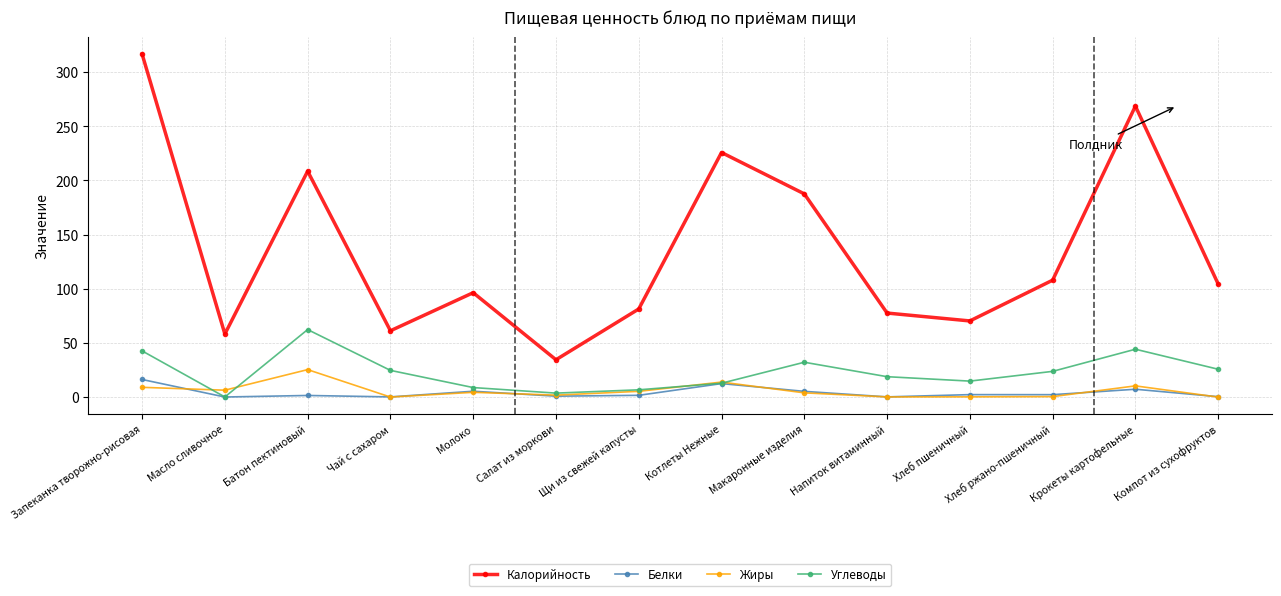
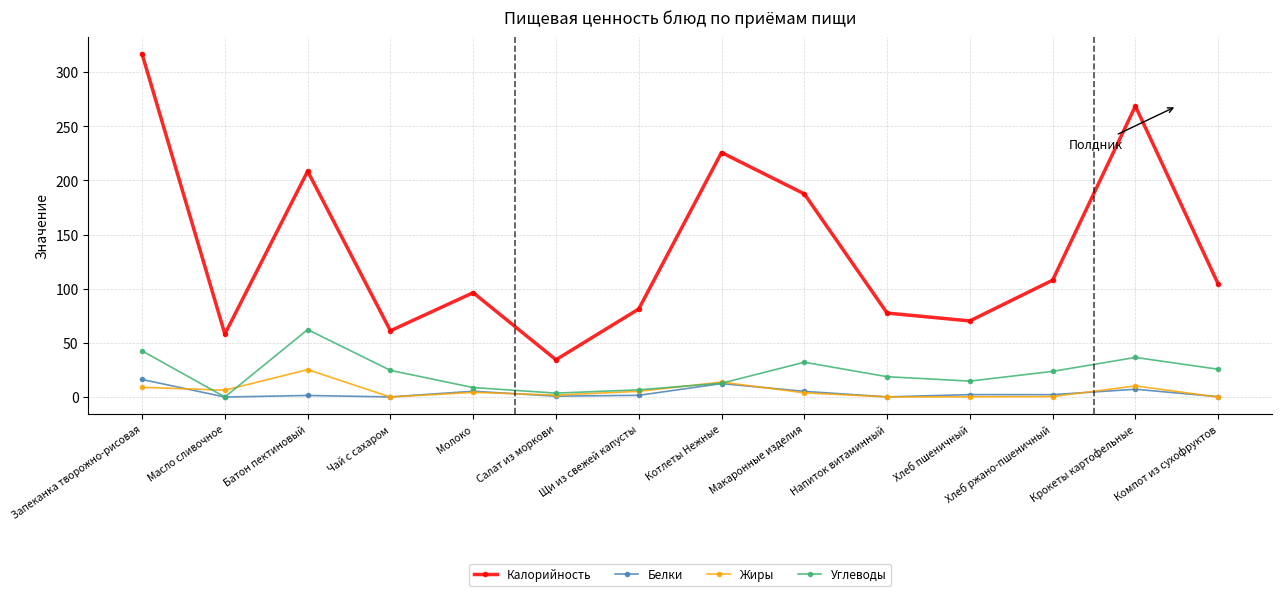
Углеводы, Крокеты картофельные: 44 -> 37
